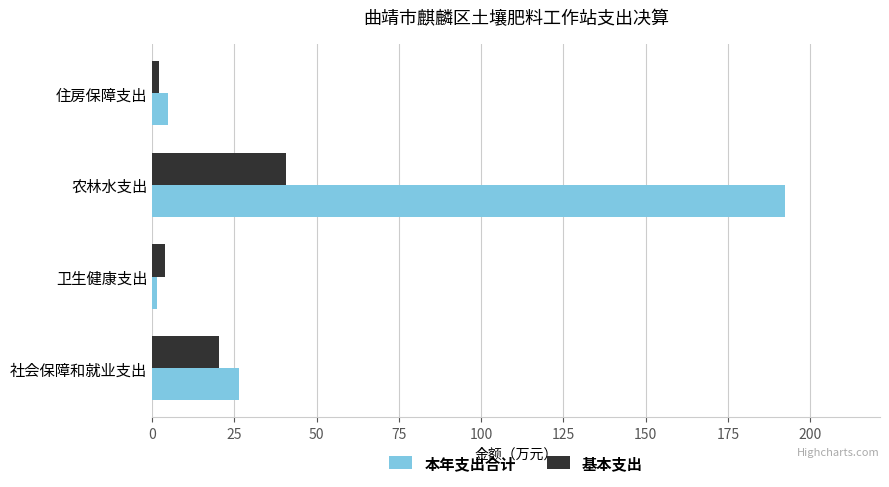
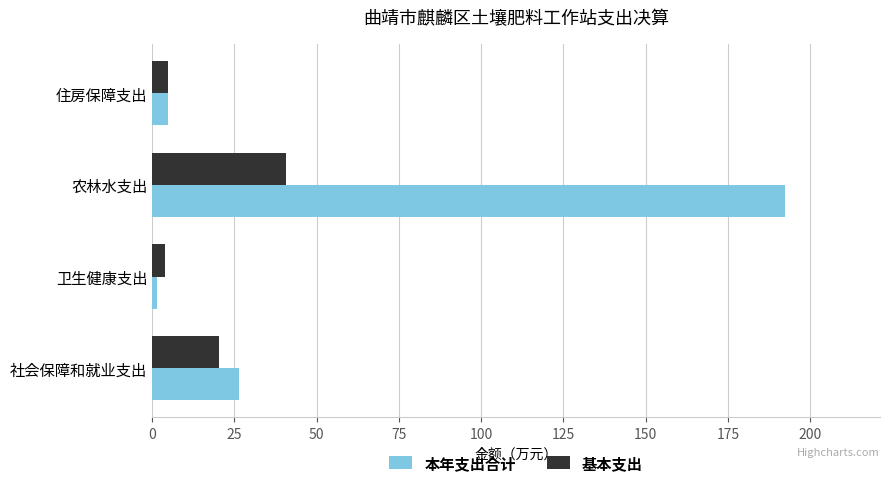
基本支出, 住房保障支出: 2 -> 5
